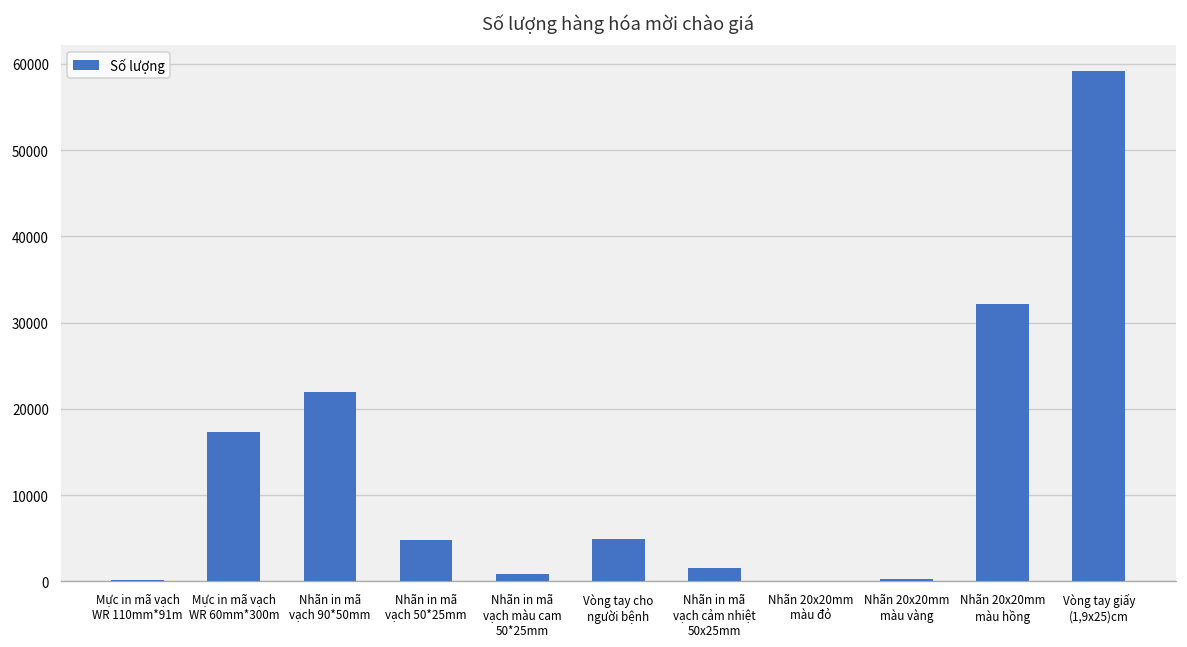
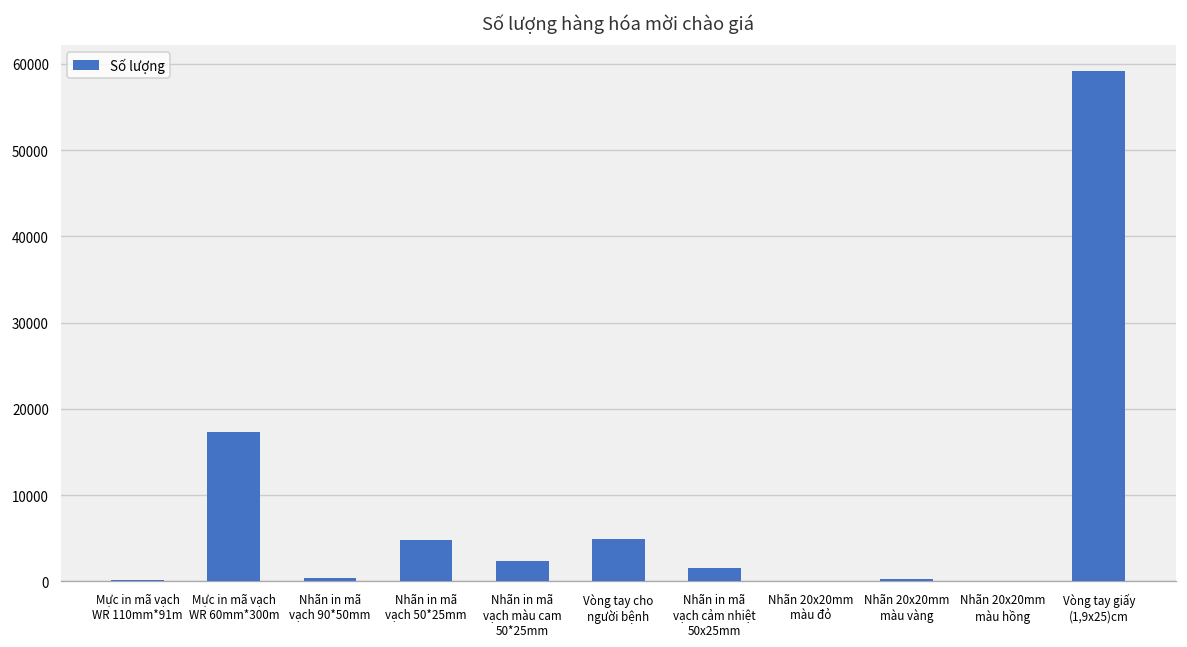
Nhãn in mã vạch 90*50mm: 22000 -> 0
Nhãn in mã vạch màu cam 50*25mm: 1000 -> 2000
Nhãn 20x20mm màu hồng: 32000 -> 0
